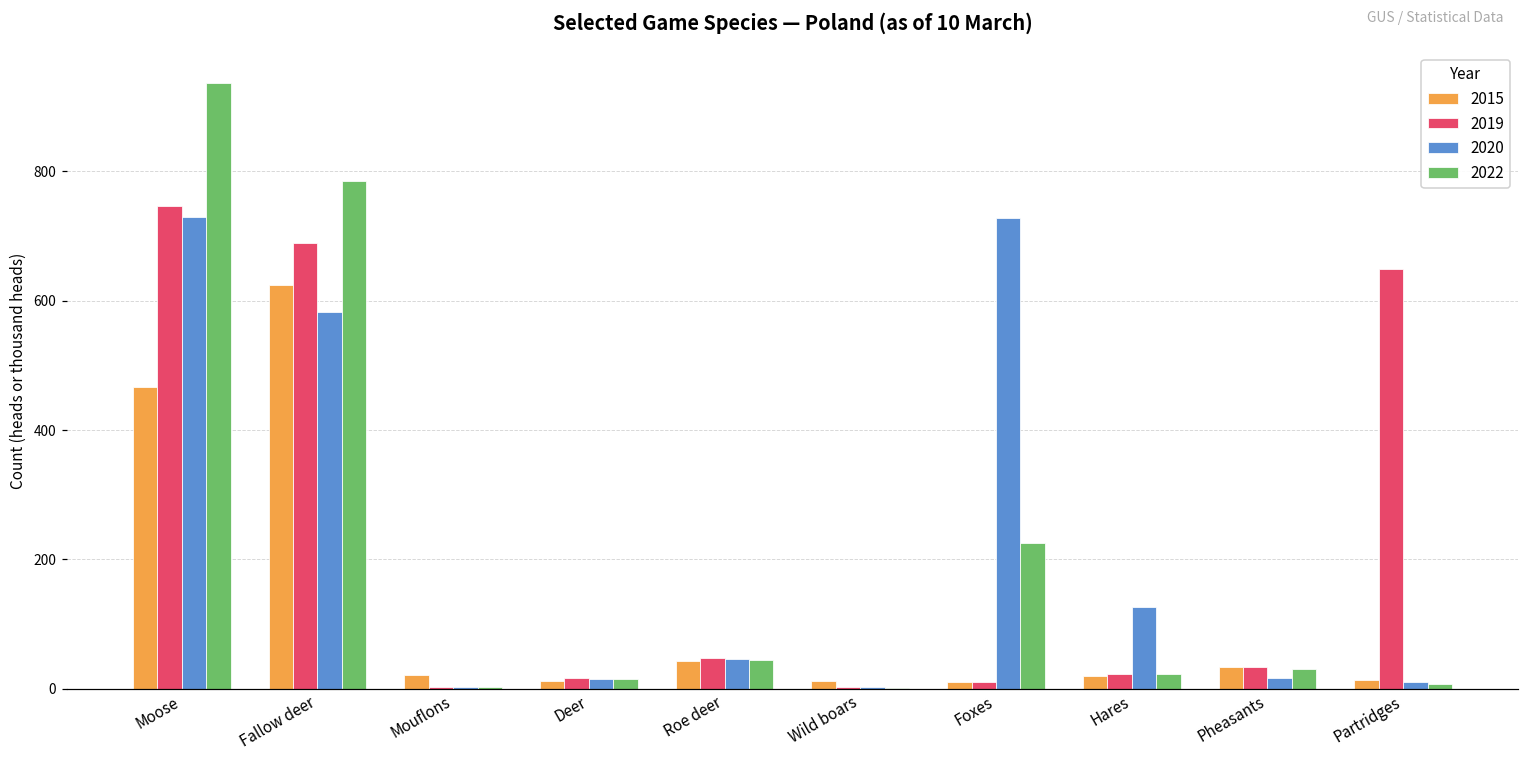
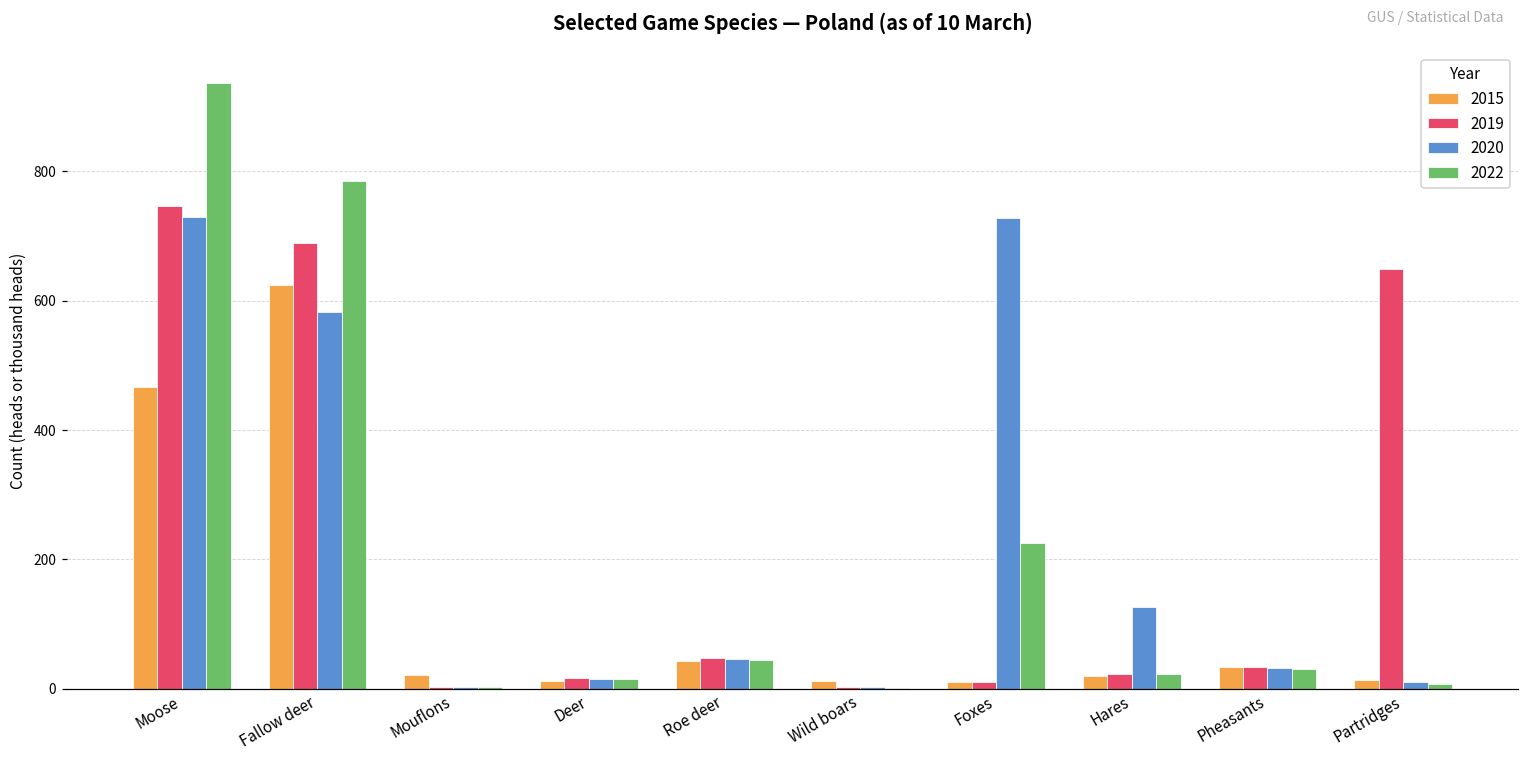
2020, Pheasants: 20 -> 30
